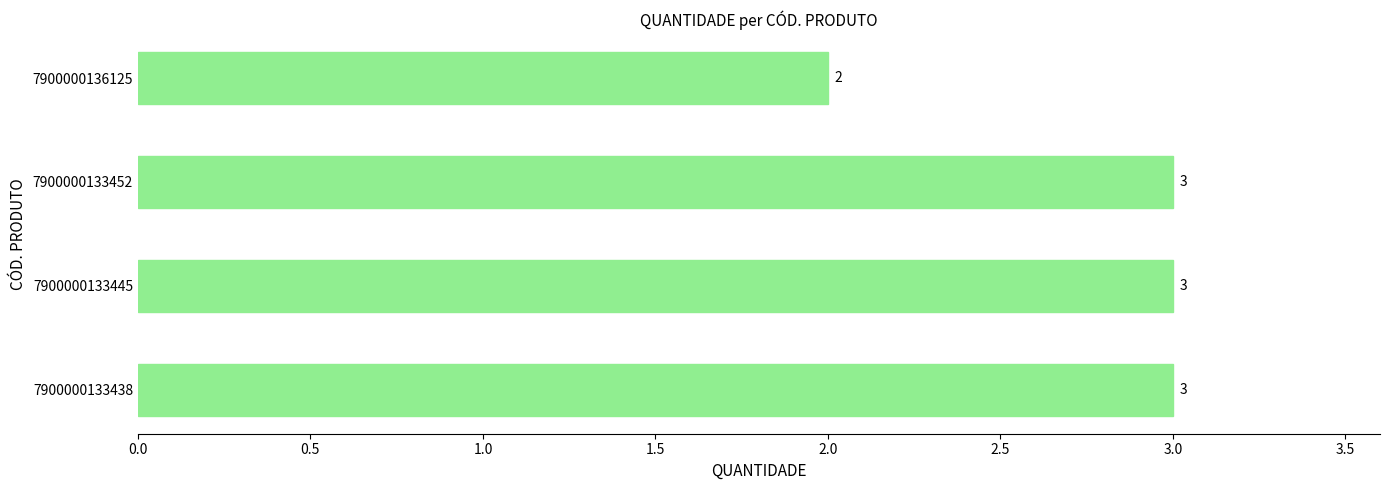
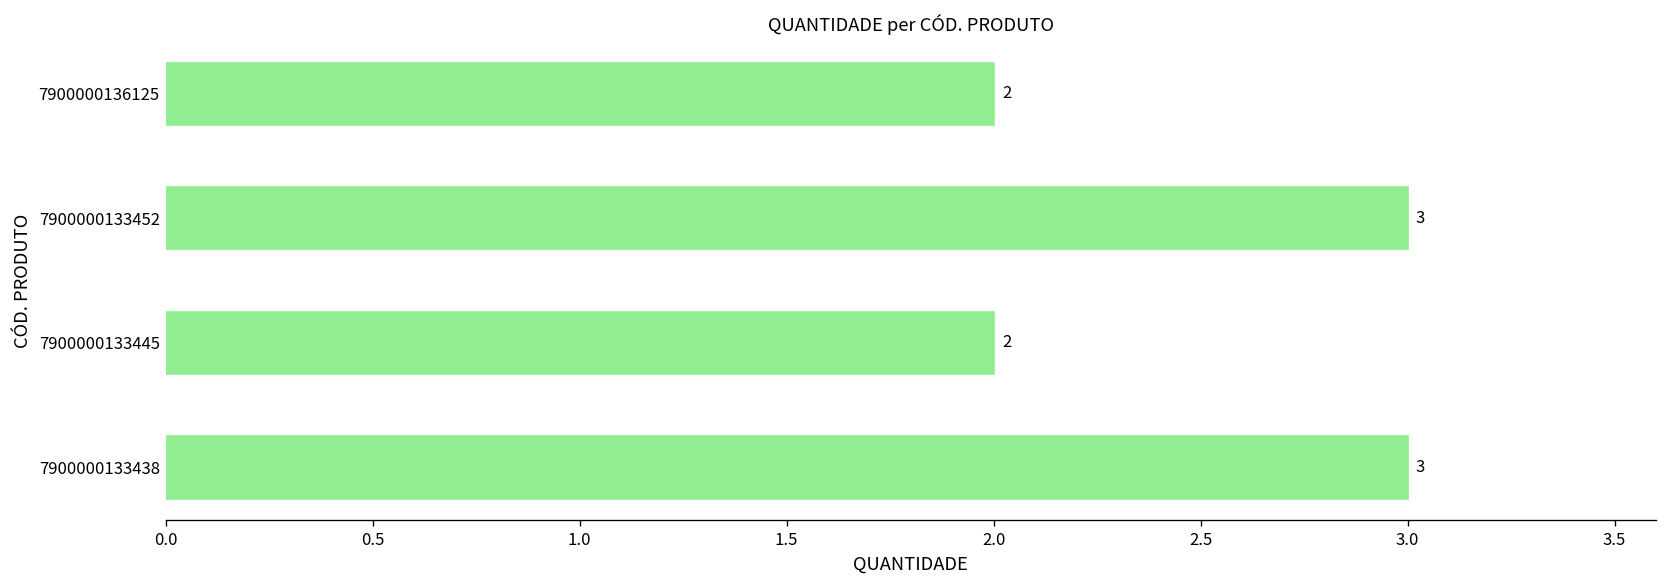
7900000133445: 3 -> 2
